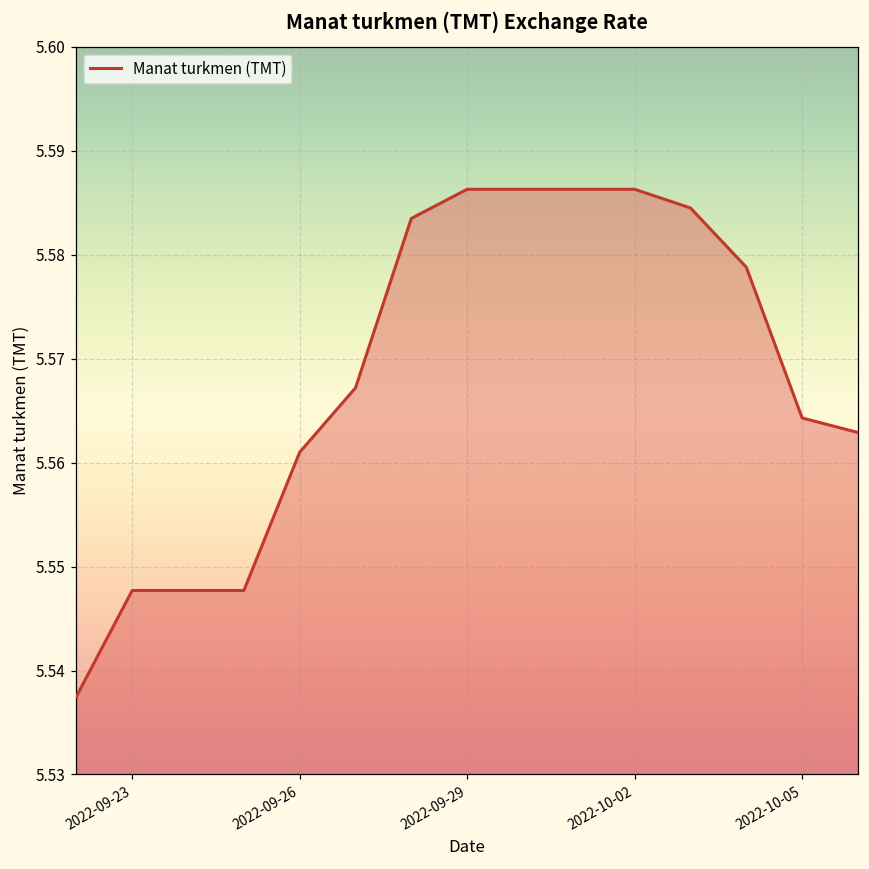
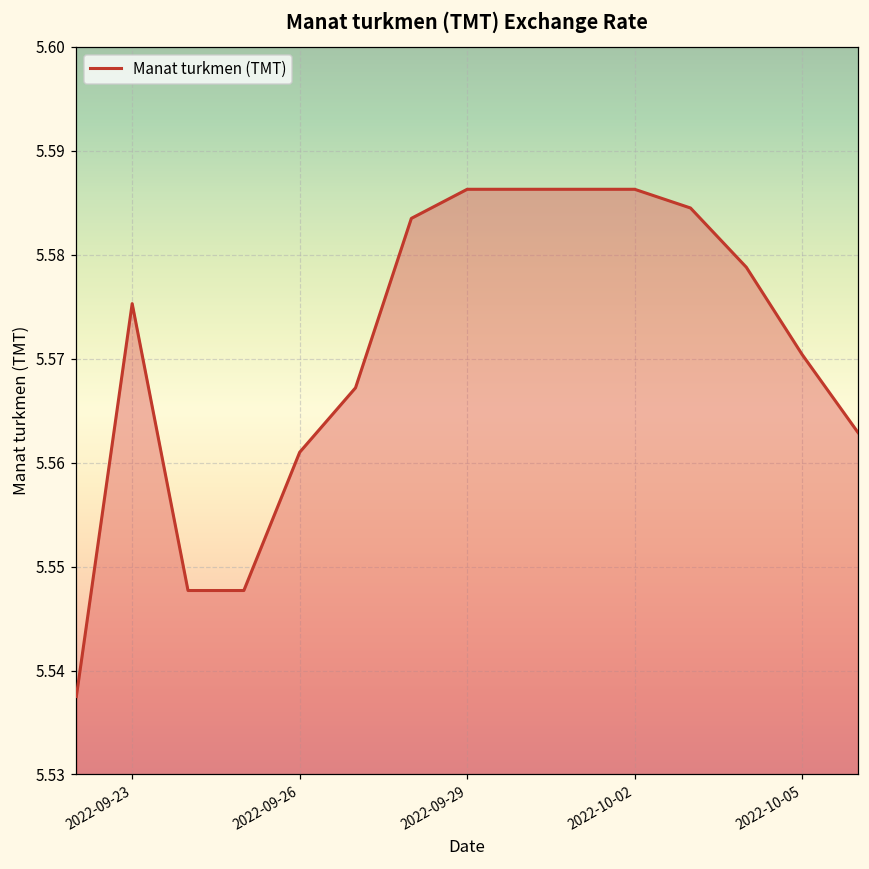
2022-09-23: 5.548 -> 5.575
2022-10-05: 5.564 -> 5.570
